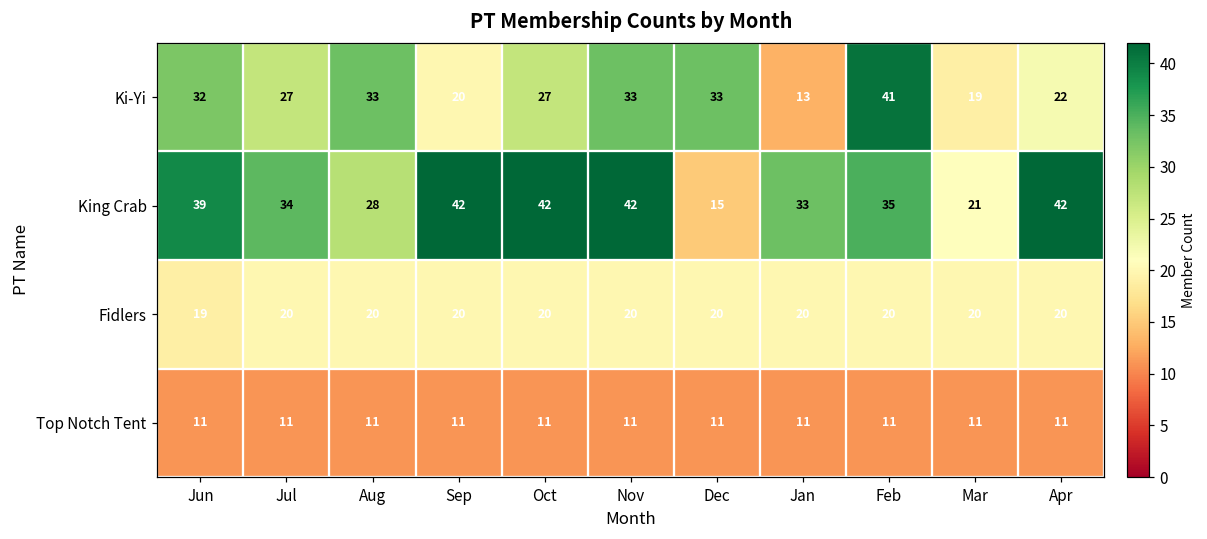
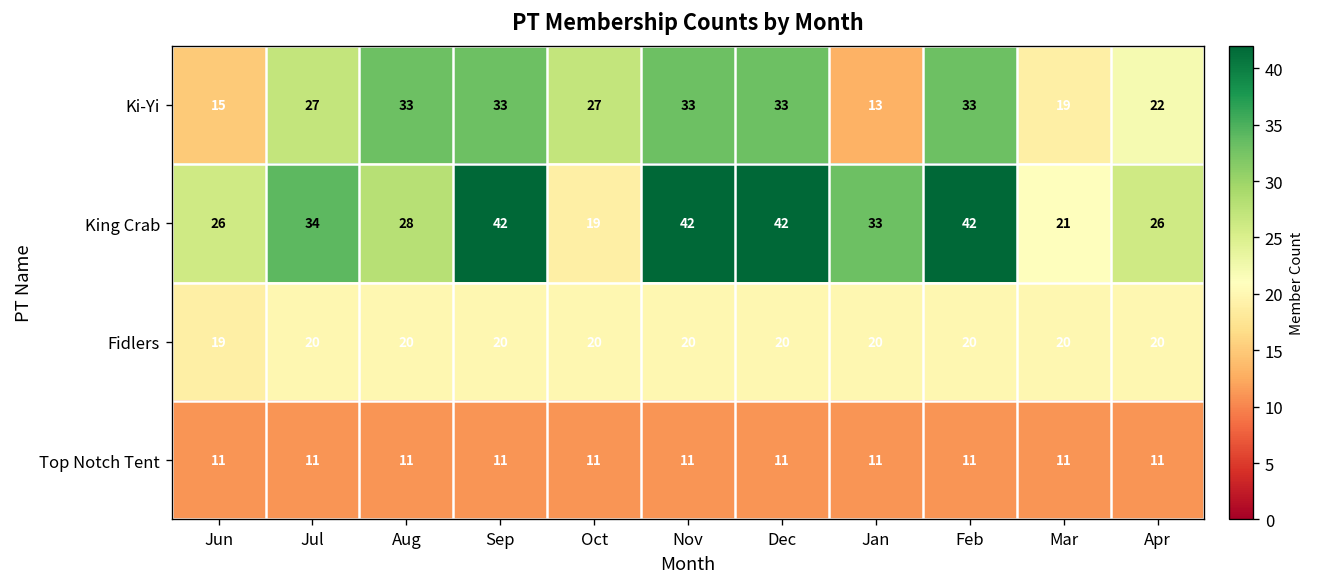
Ki-Yi, Jun: 32 -> 15
Ki-Yi, Sep: 20 -> 33
Ki-Yi, Feb: 41 -> 33
King Crab, Jun: 39 -> 26
King Crab, Oct: 42 -> 19
King Crab, Dec: 15 -> 42
King Crab, Feb: 35 -> 42
King Crab, Apr: 42 -> 26
